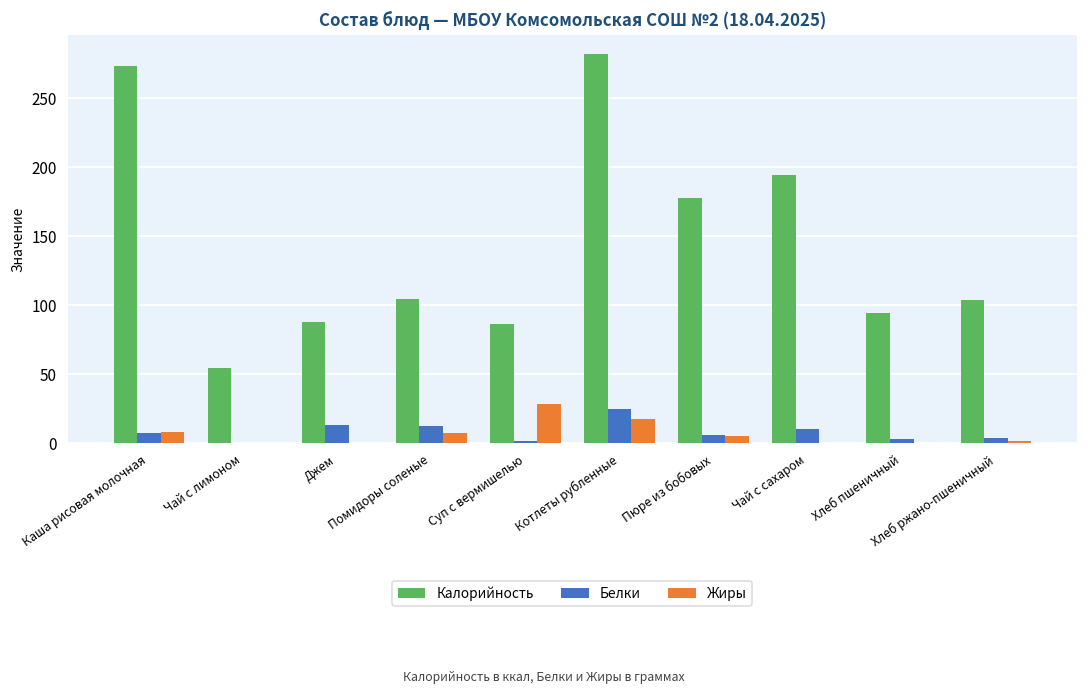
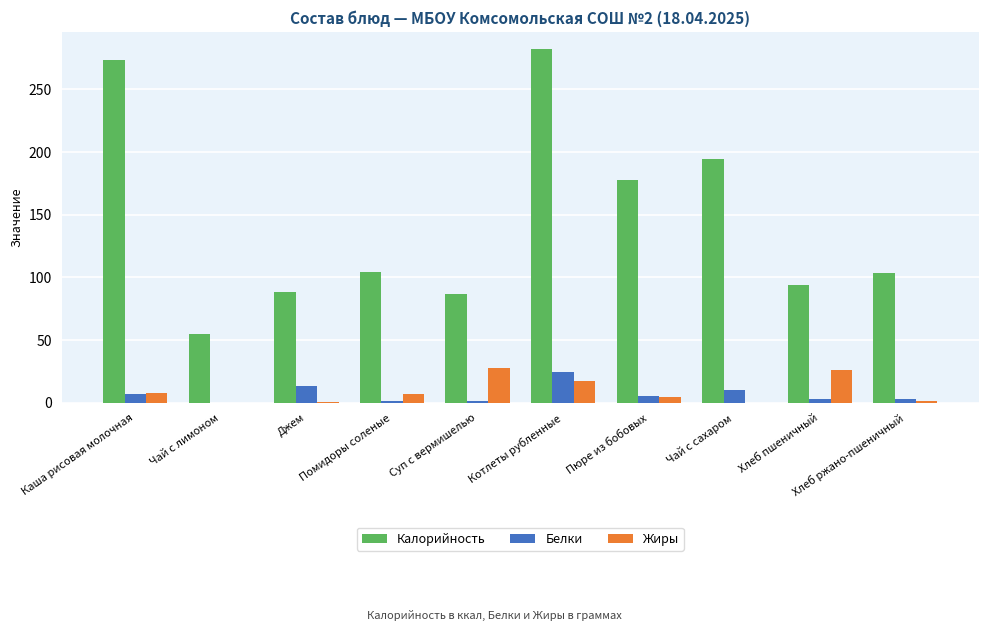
Белки, Помидоры соленые: 12 -> 2
Жиры, Хлеб пшеничный: 0 -> 26
